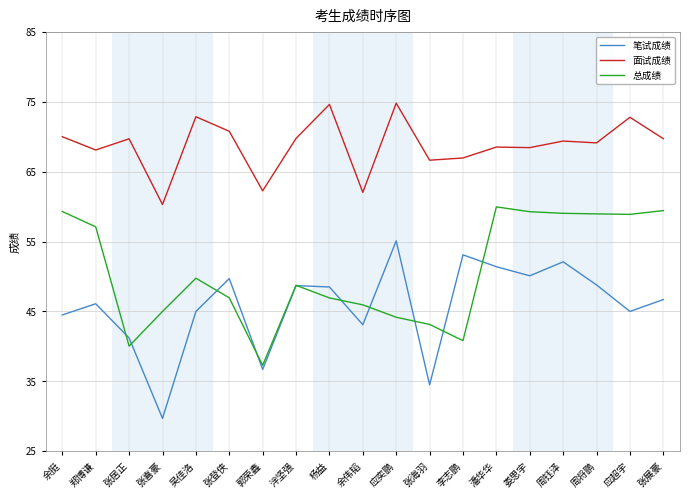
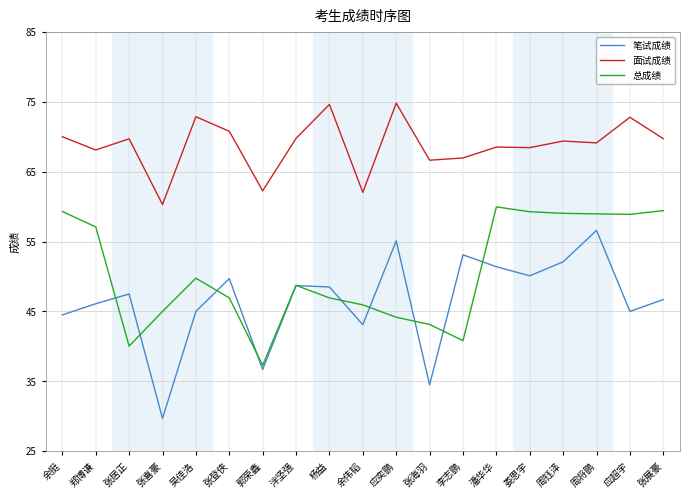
笔试成绩, 张居正: 41 -> 48
笔试成绩, 周将鹏: 49 -> 57
